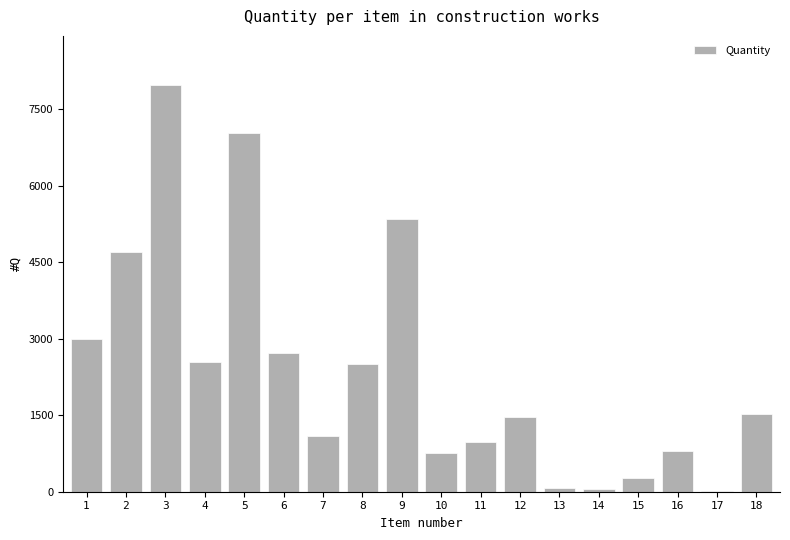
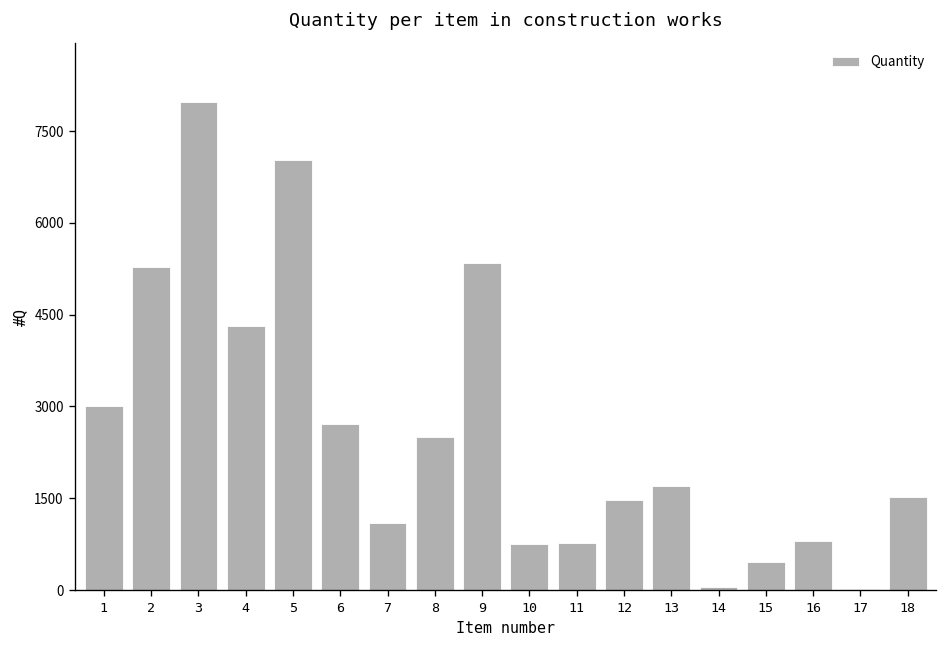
2: 4700 -> 5300
4: 2600 -> 4300
11: 1000 -> 800
13: 100 -> 1700
15: 300 -> 500
